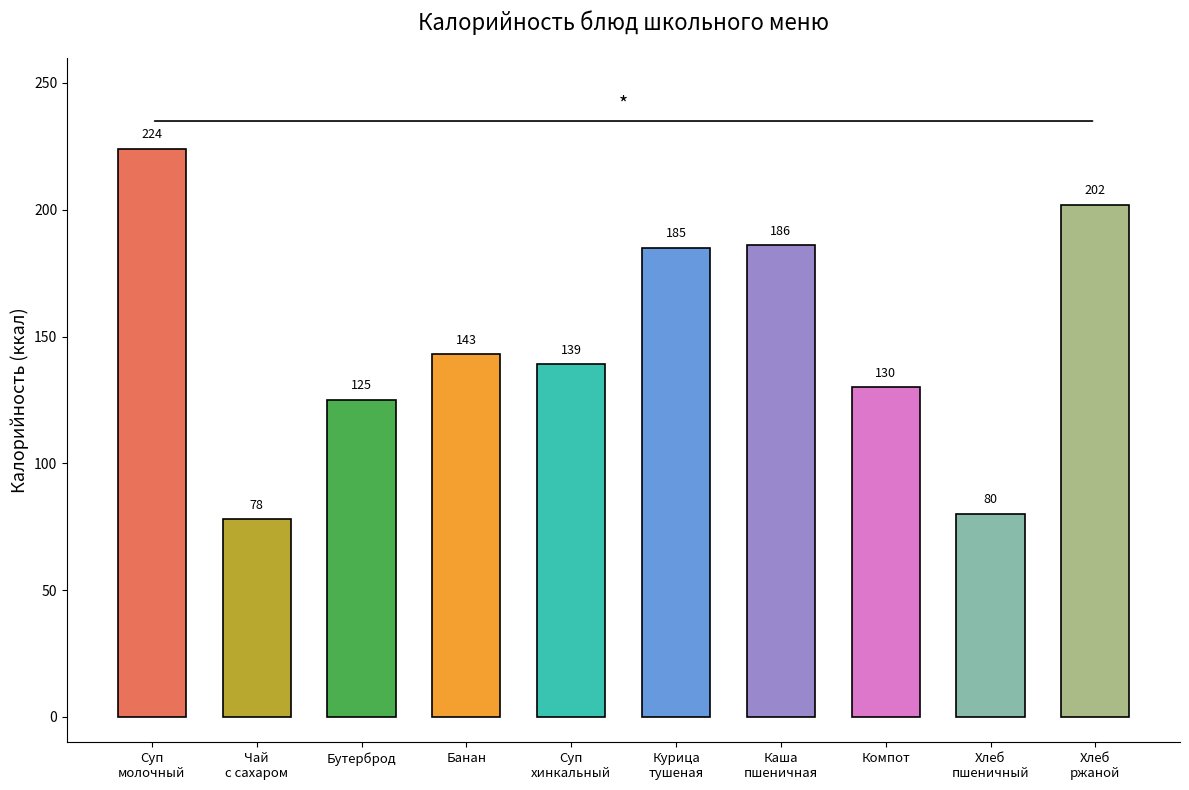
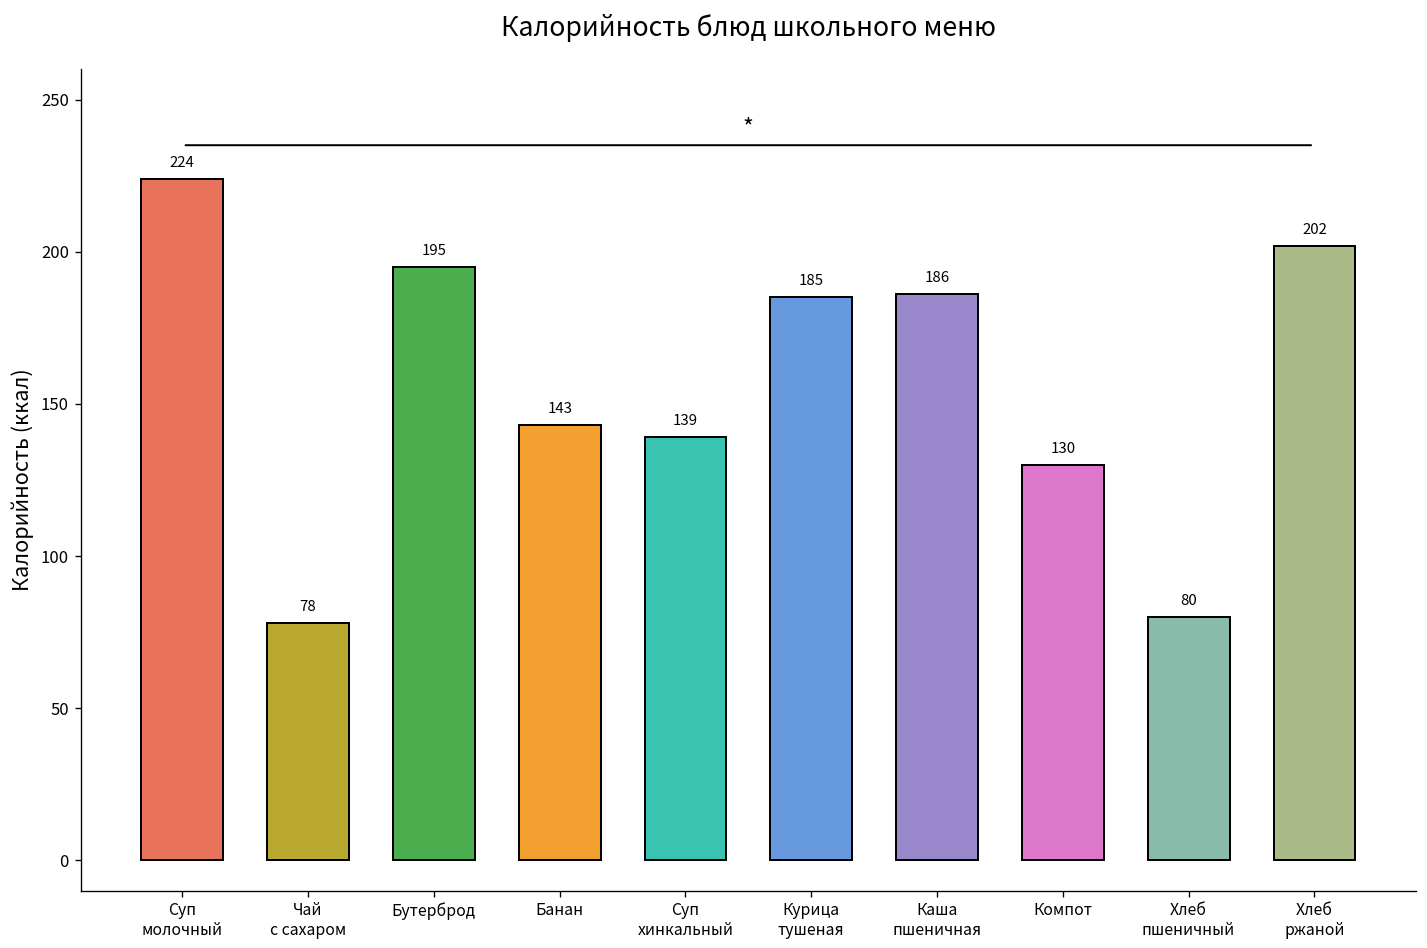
Бутерброд: 125 -> 195
